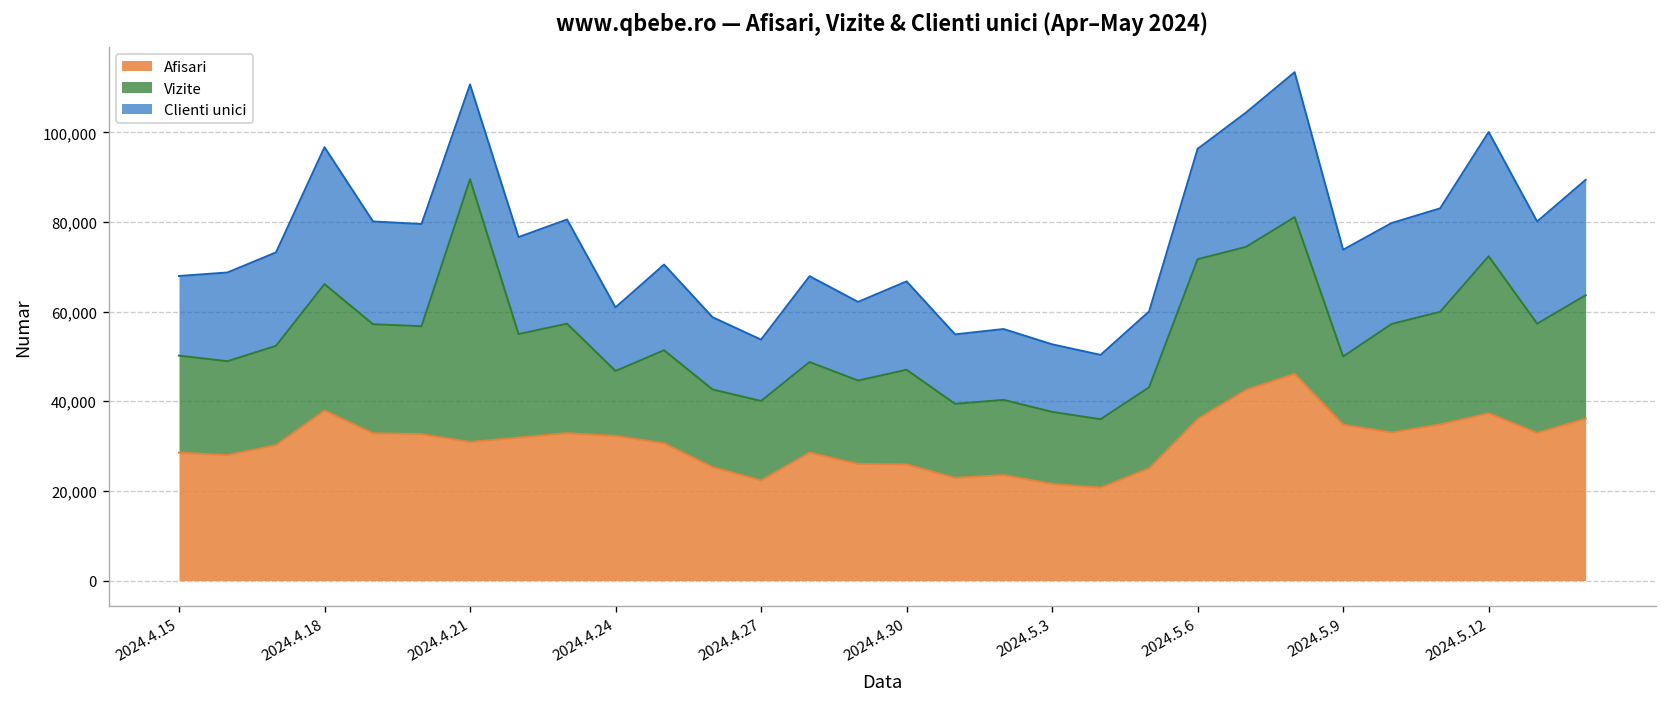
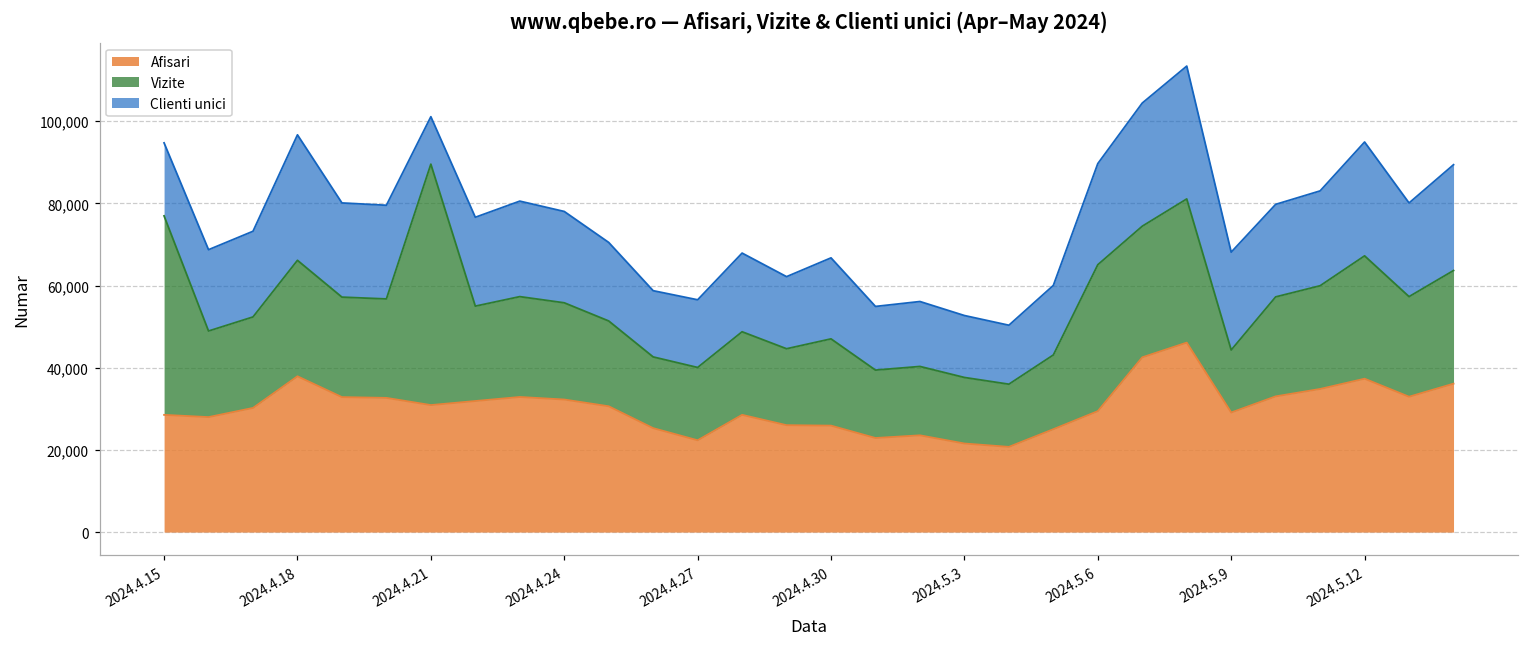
Vizite, 2024.4.15: 22,000 -> 48,000
Clienti unici, 2024.4.21: 21,000 -> 12,000
Vizite, 2024.4.24: 14,000 -> 24,000
Clienti unici, 2024.4.24: 14,000 -> 22,000
Clienti unici, 2024.4.27: 14,000 -> 16,000
Afisari, 2024.5.6: 36,000 -> 29,000
Afisari, 2024.5.9: 35,000 -> 29,000
Vizite, 2024.5.12: 35,000 -> 30,000
